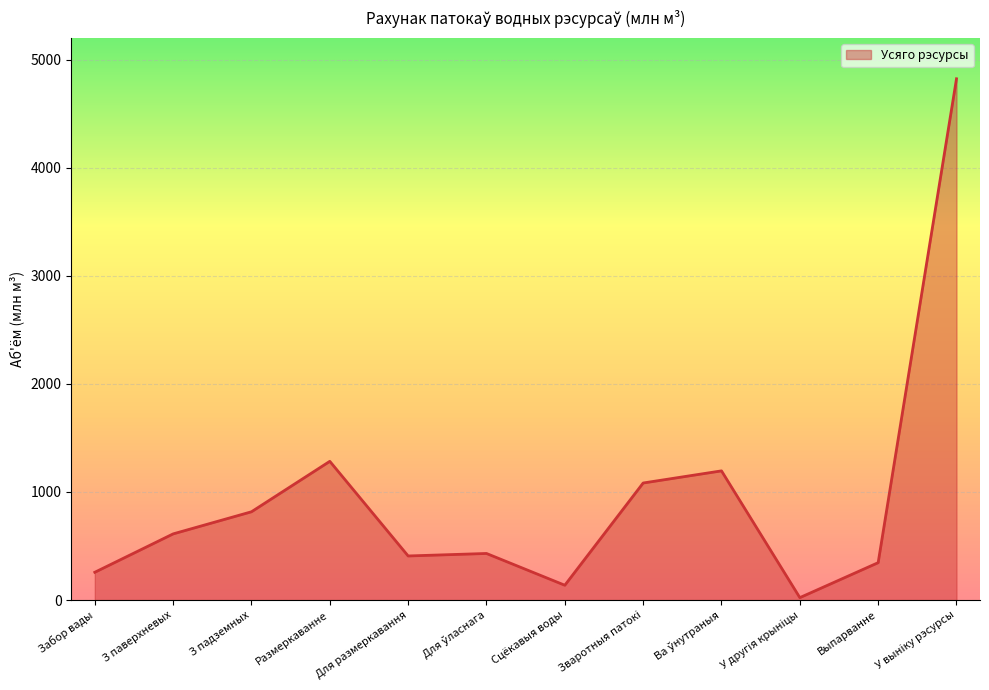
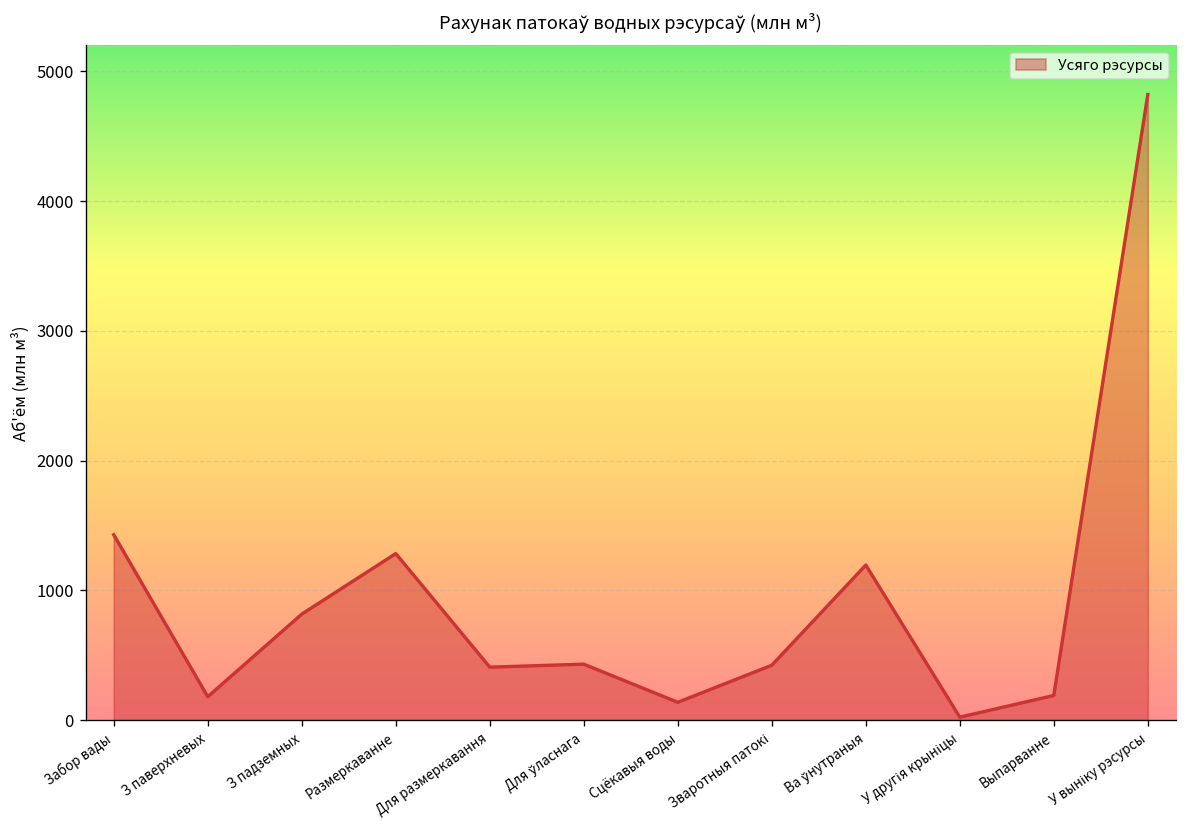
Забор вады: 260 -> 1430
З паверхневых: 610 -> 180
Зваротныя патокі: 1080 -> 420
Выпарванне: 350 -> 190
